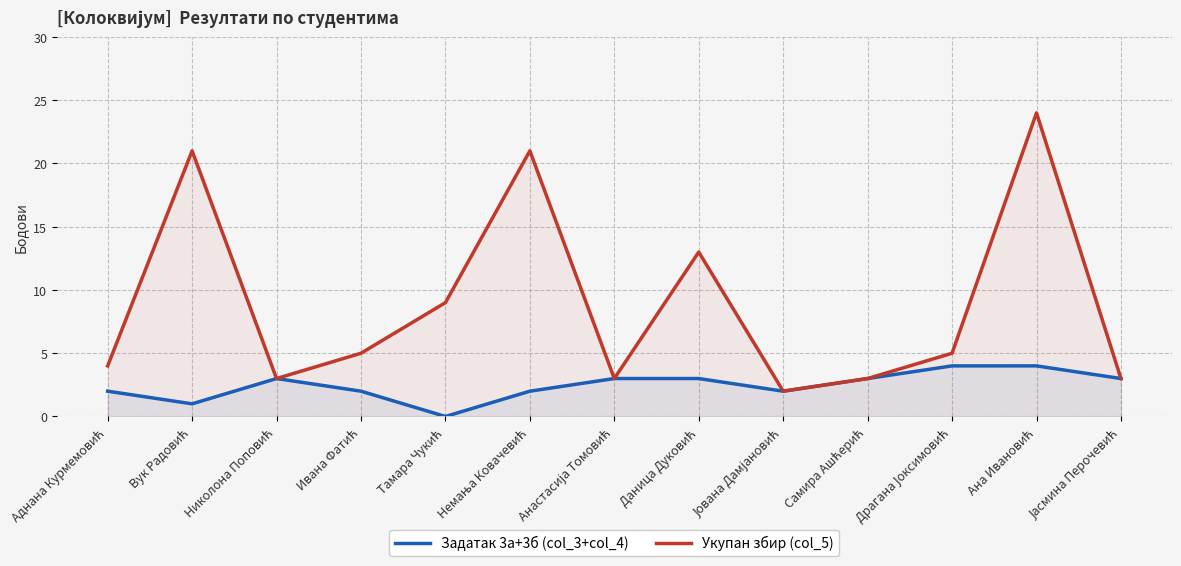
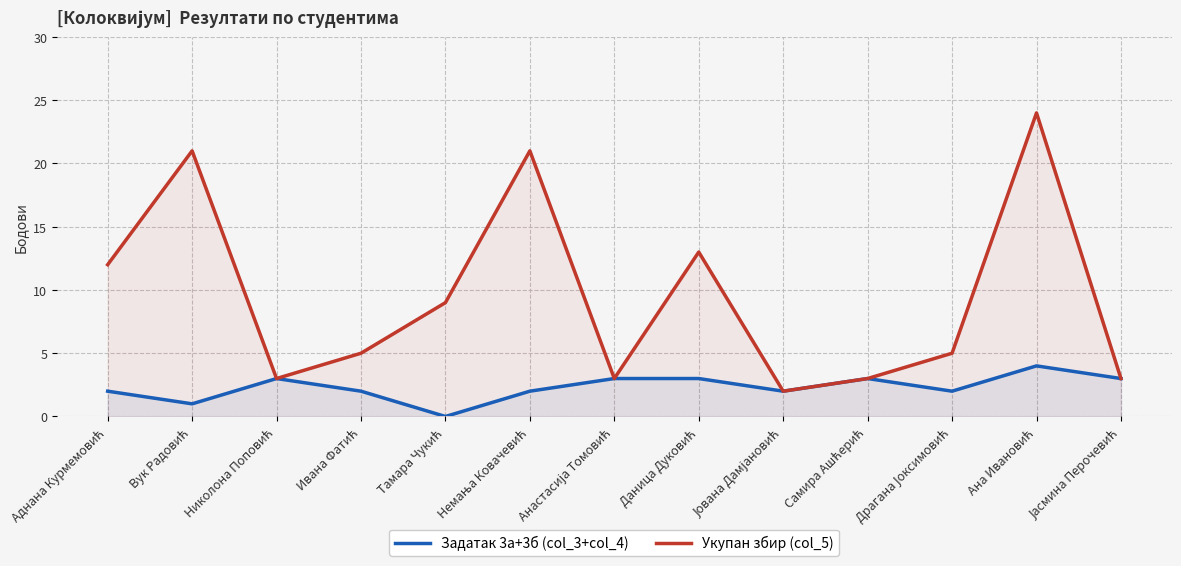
Укупан збир (col_5), Аднана Курмемовић: 4 -> 12
Задатак 3а+3б (col_3+col_4), Драгана Јоксимовић: 4 -> 2
